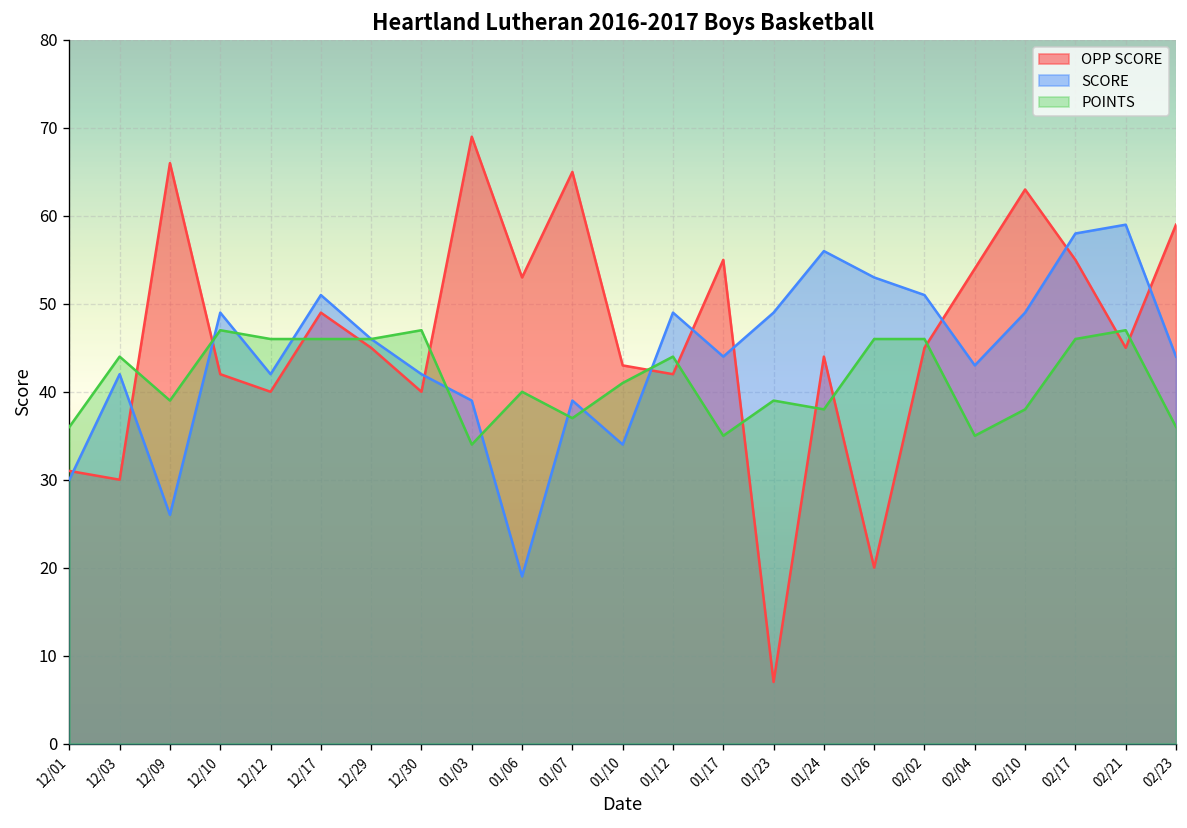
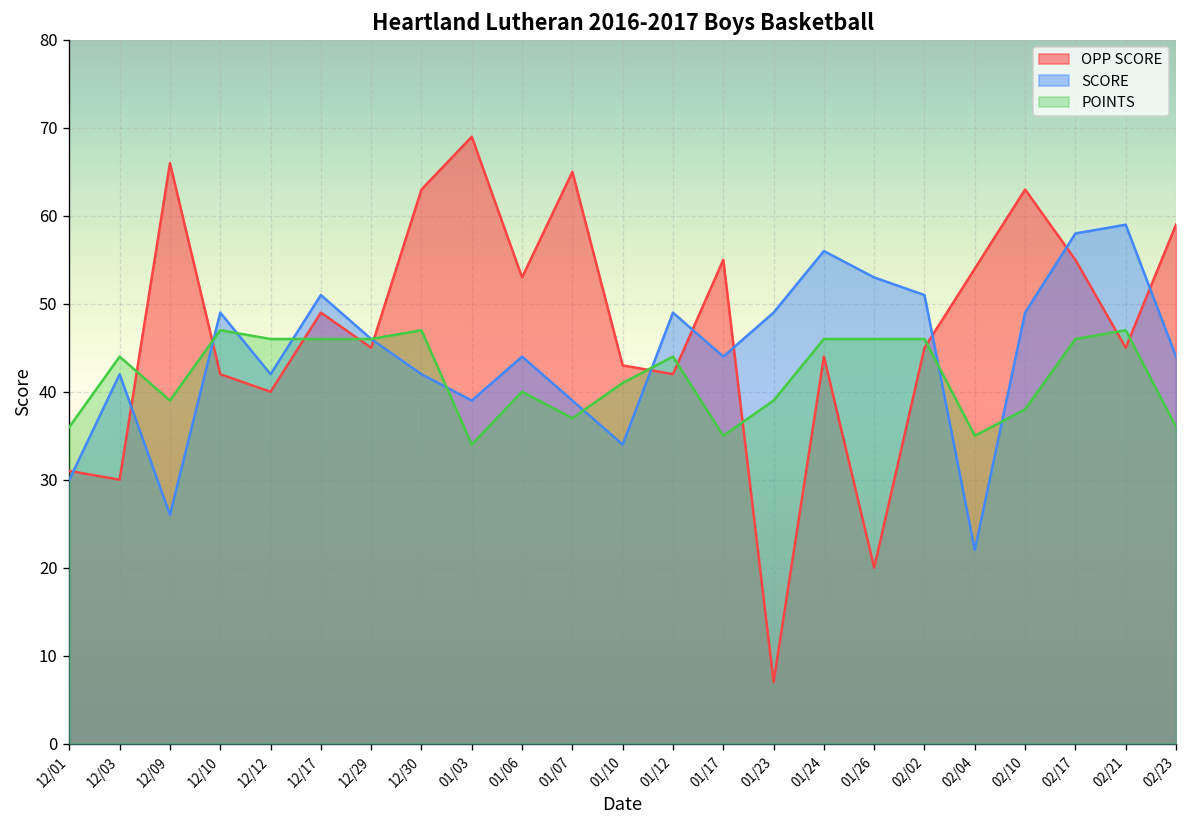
OPP SCORE, 12/30: 40 -> 63
SCORE, 01/06: 19 -> 44
POINTS, 01/24: 38 -> 46
SCORE, 02/04: 43 -> 22
